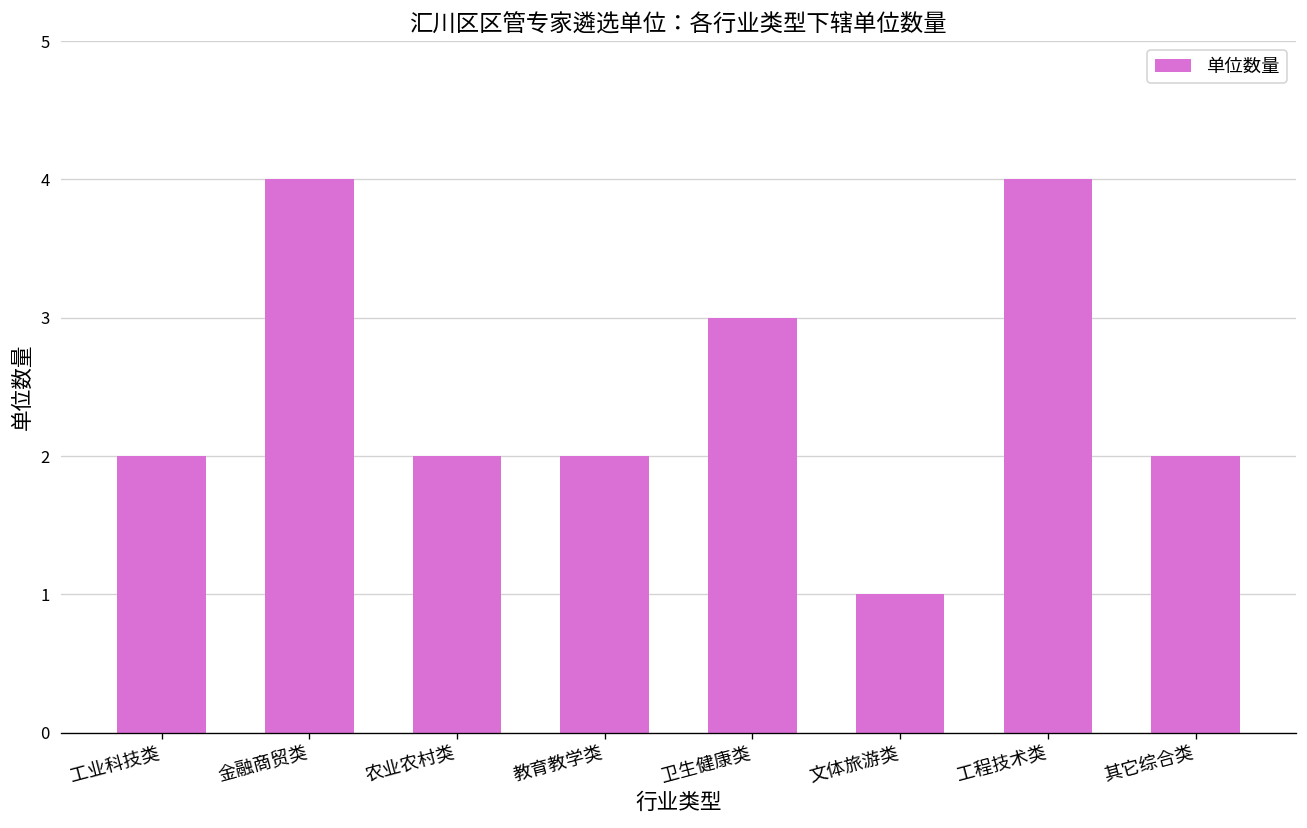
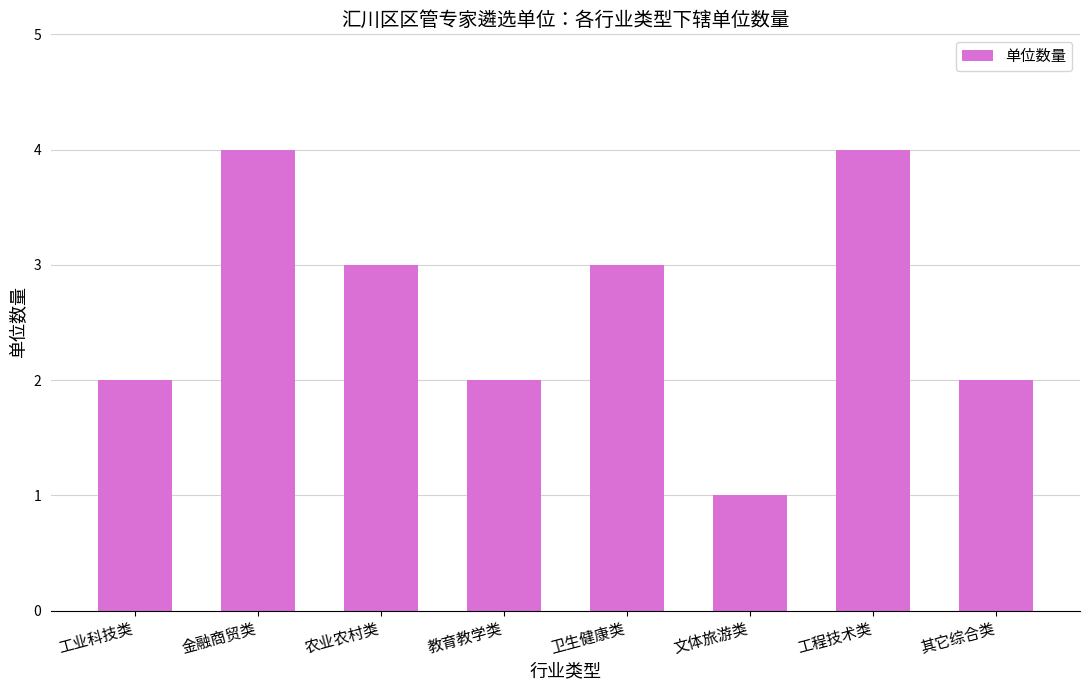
农业农村类: 2 -> 3
